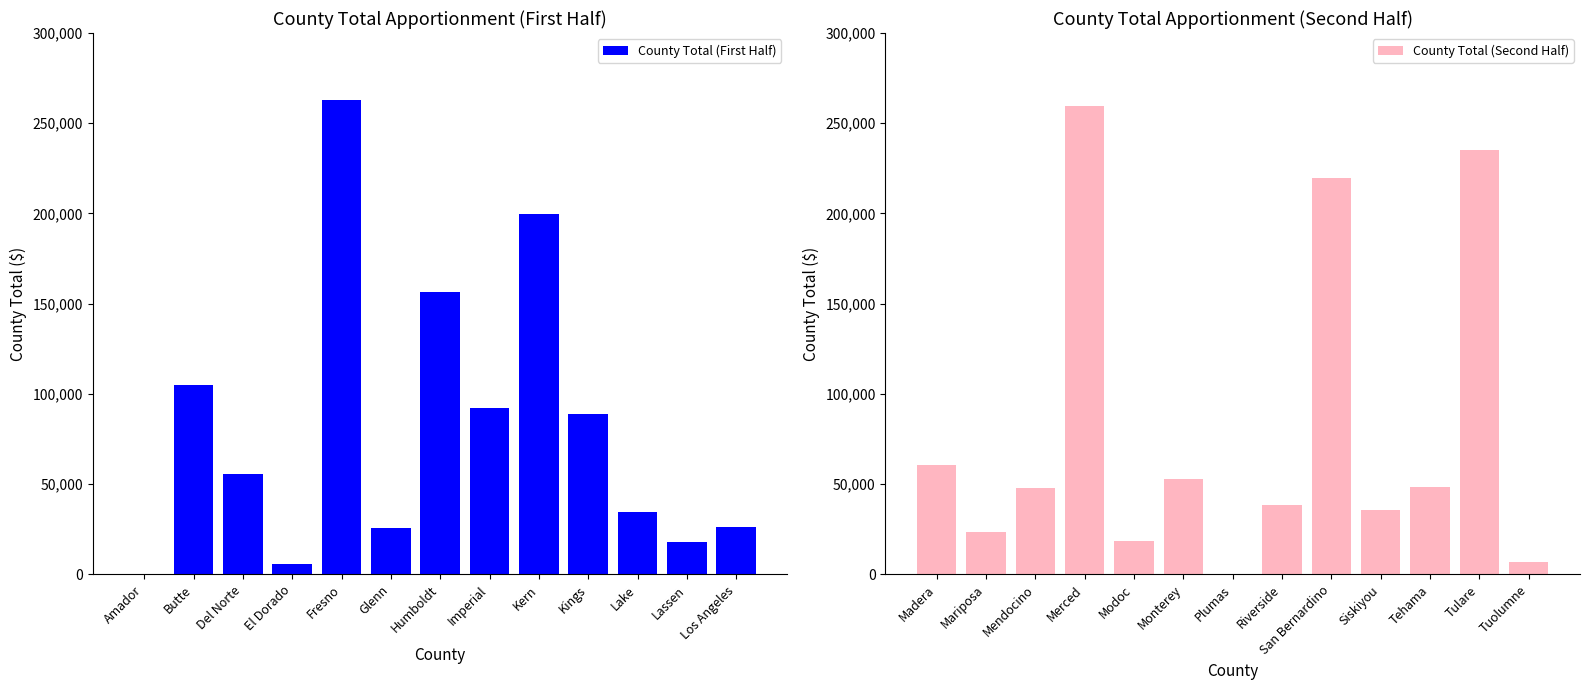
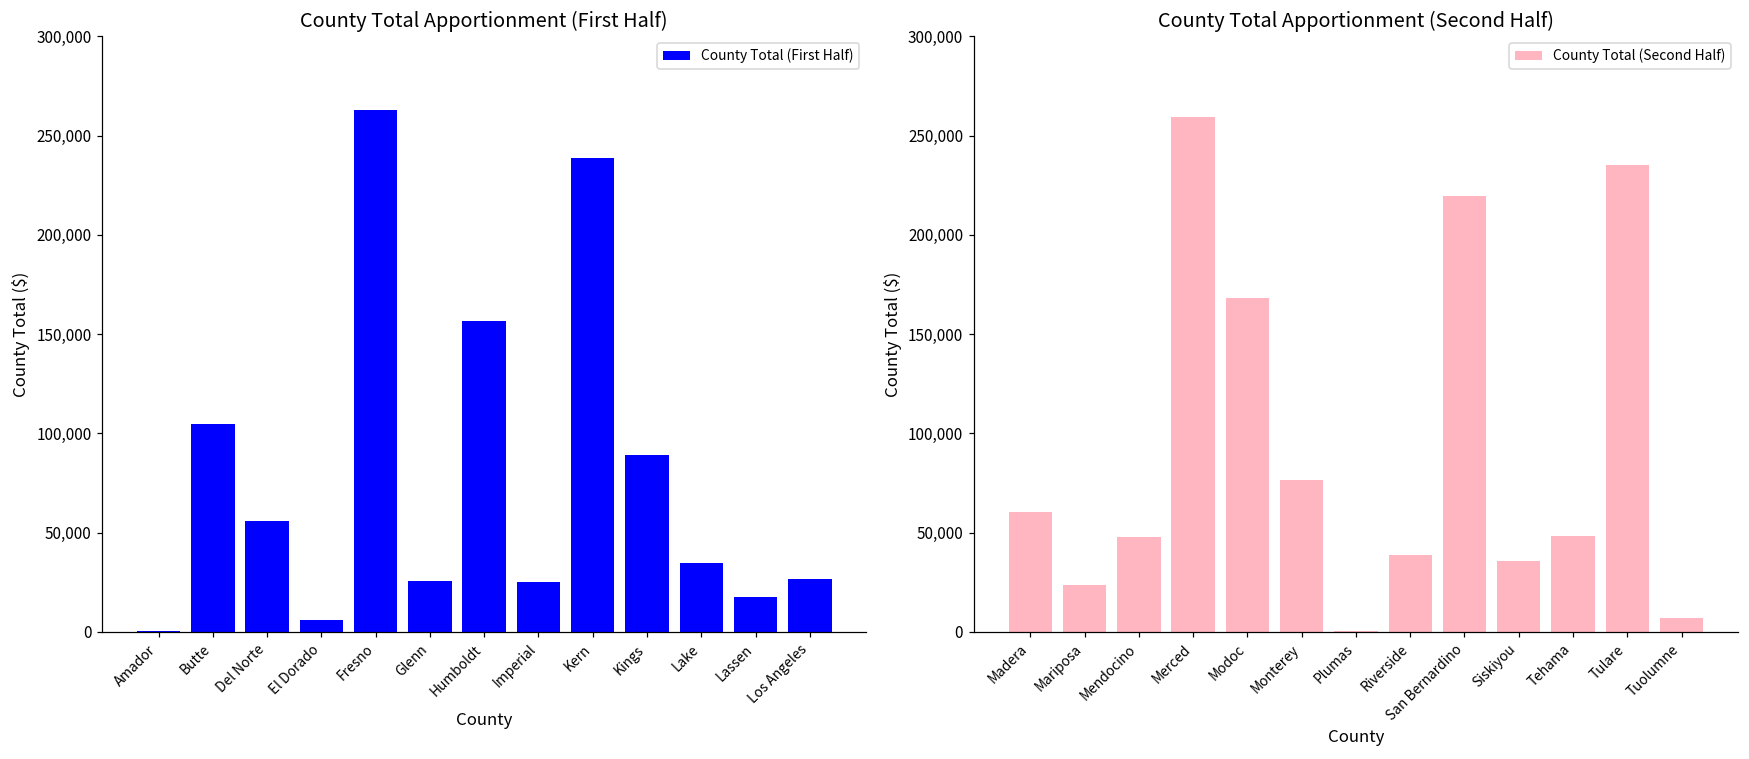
County Total Apportionment (First Half), Imperial: 92,000 -> 25,000
County Total Apportionment (First Half), Kern: 200,000 -> 239,000
County Total Apportionment (Second Half), Modoc: 18,000 -> 168,000
County Total Apportionment (Second Half), Monterey: 53,000 -> 76,000
